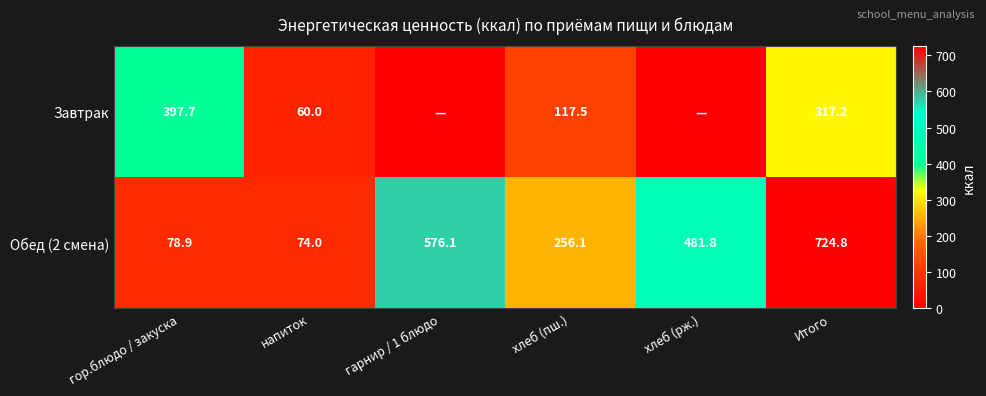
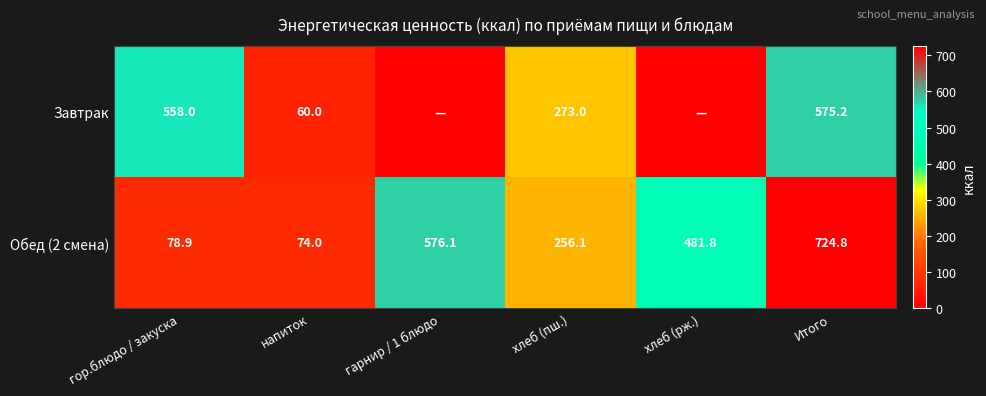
Завтрак, гор.блюдо / закуска: 397.7 -> 558.0
Завтрак, хлеб (пш.): 117.5 -> 273.0
Завтрак, Итого: 317.2 -> 575.2
